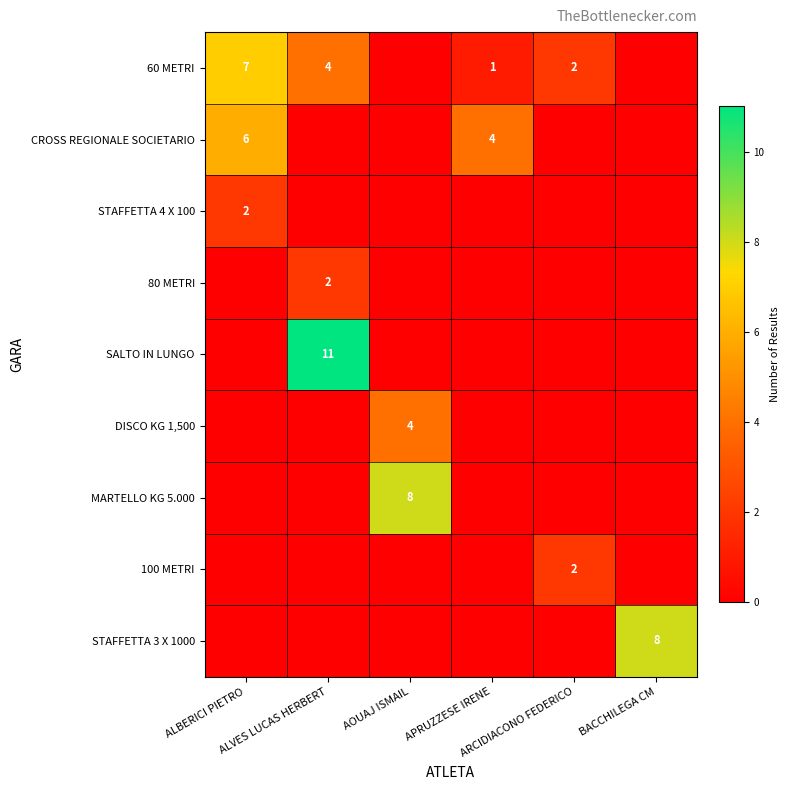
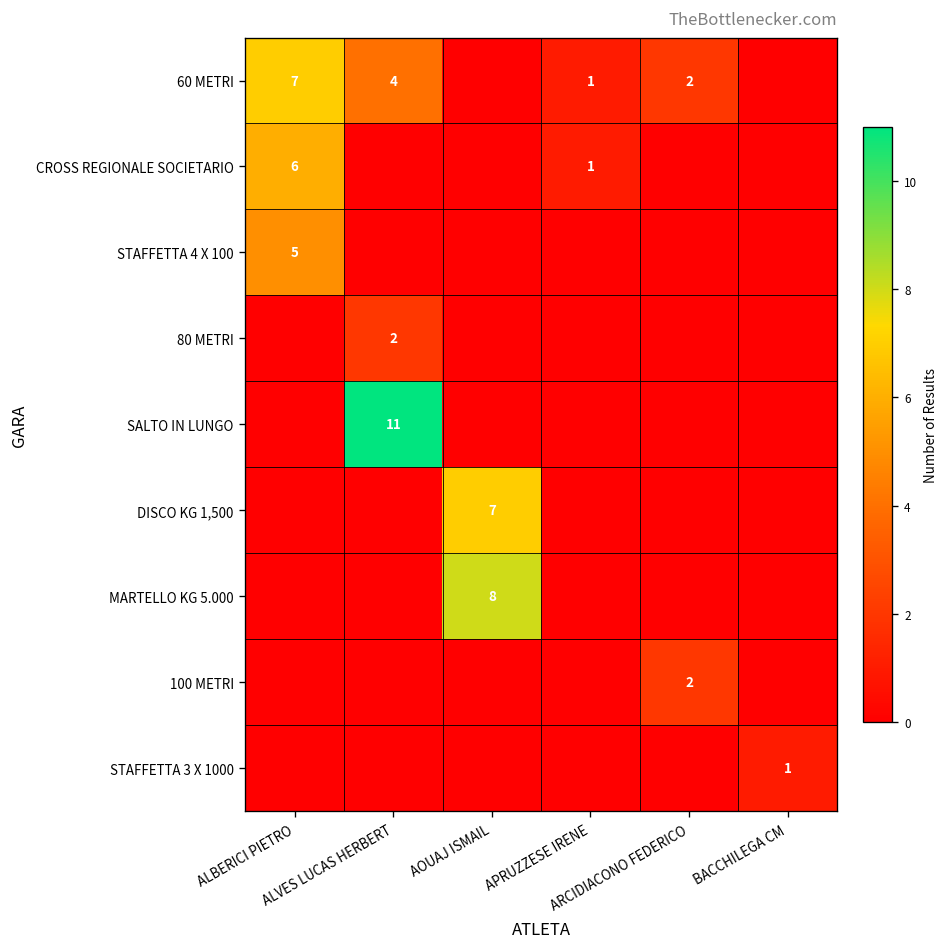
CROSS REGIONALE SOCIETARIO, APRUZZESE IRENE: 4 -> 1
STAFFETTA 4 X 100, ALBERICI PIETRO: 2 -> 5
DISCO KG 1,500, AOUAJ ISMAIL: 4 -> 7
STAFFETTA 3 X 1000, BACCHILEGA CM: 8 -> 1
